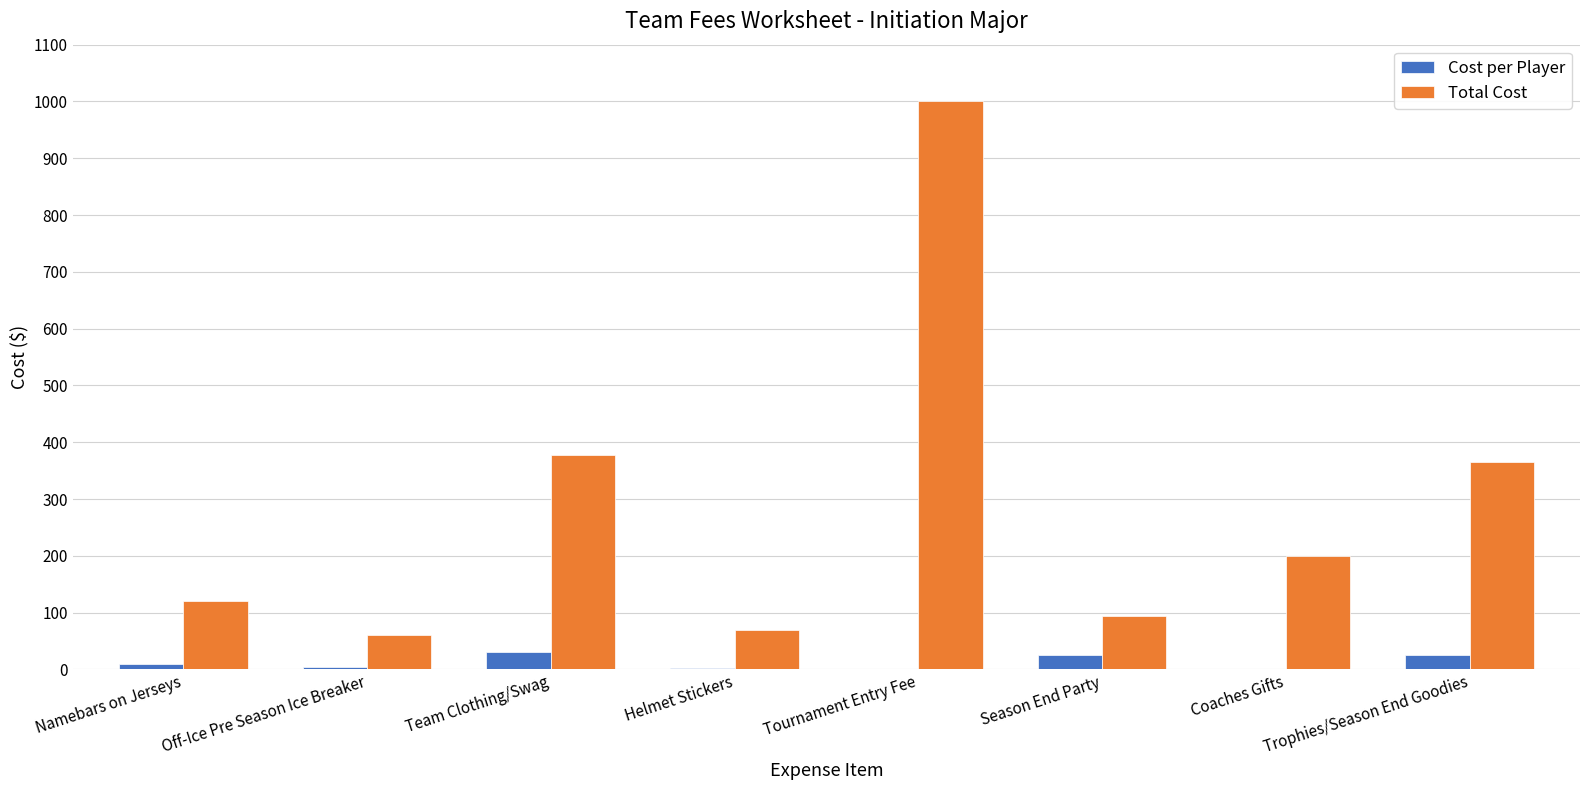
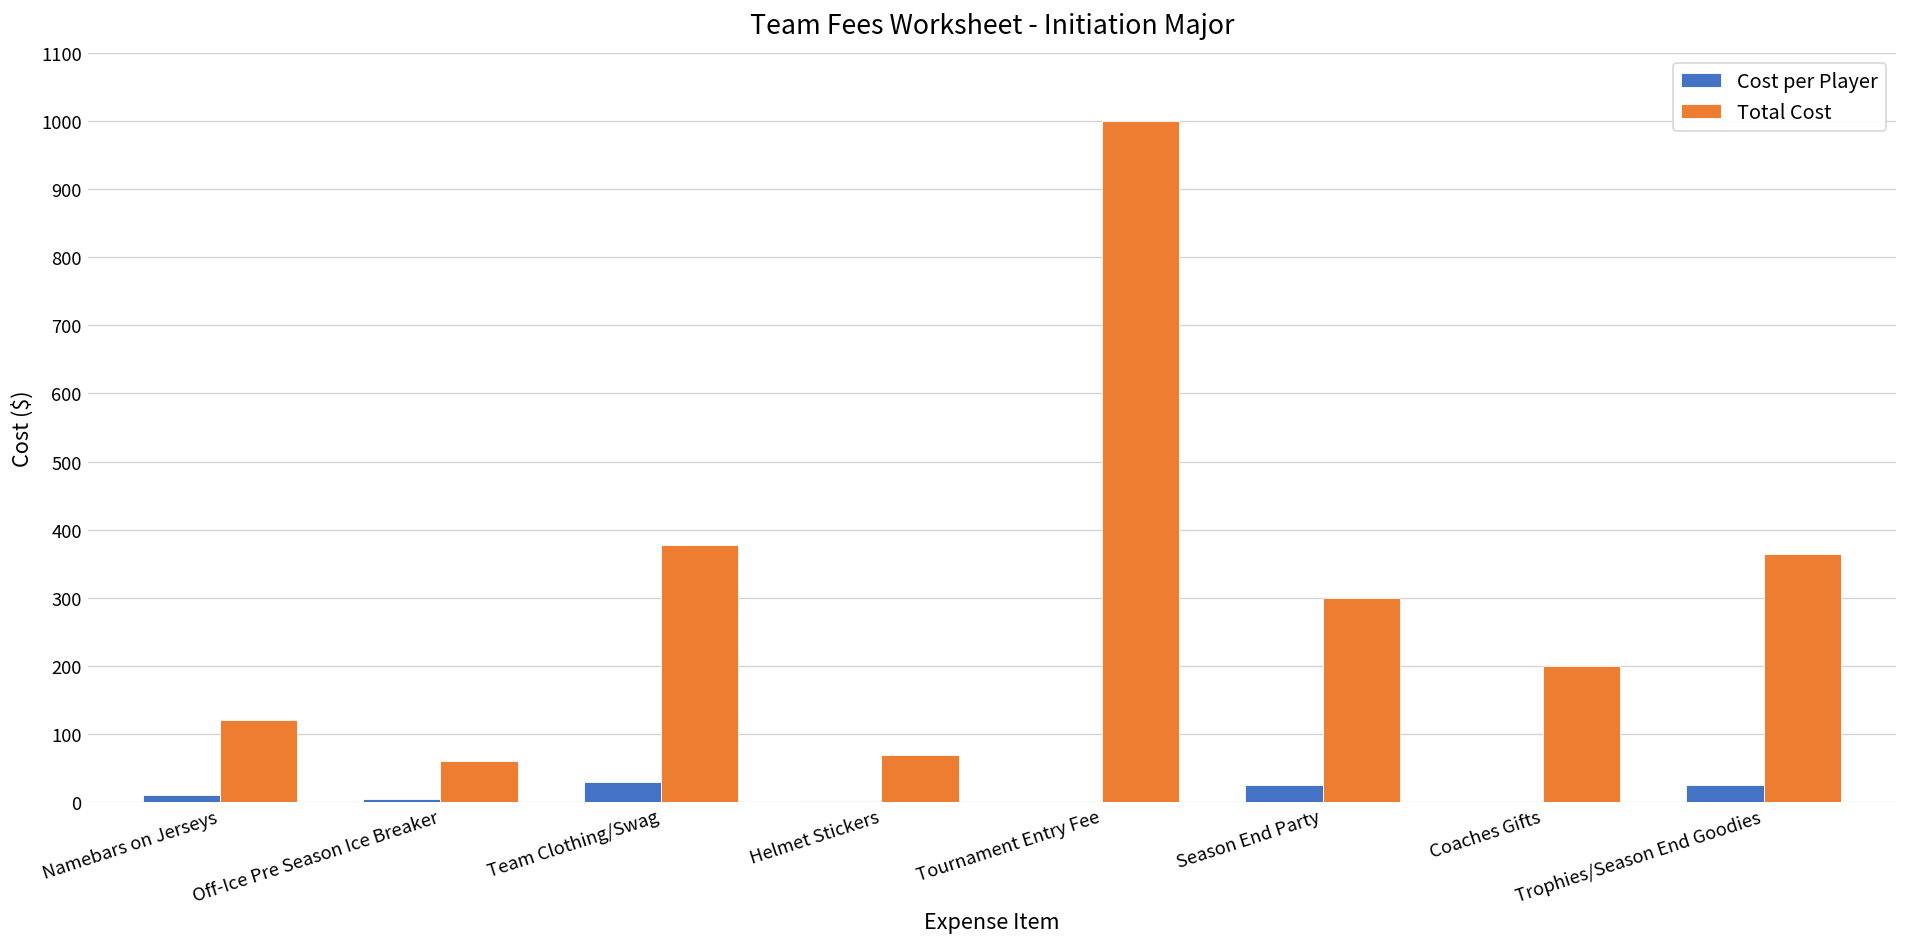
Total Cost, Season End Party: 90 -> 300
